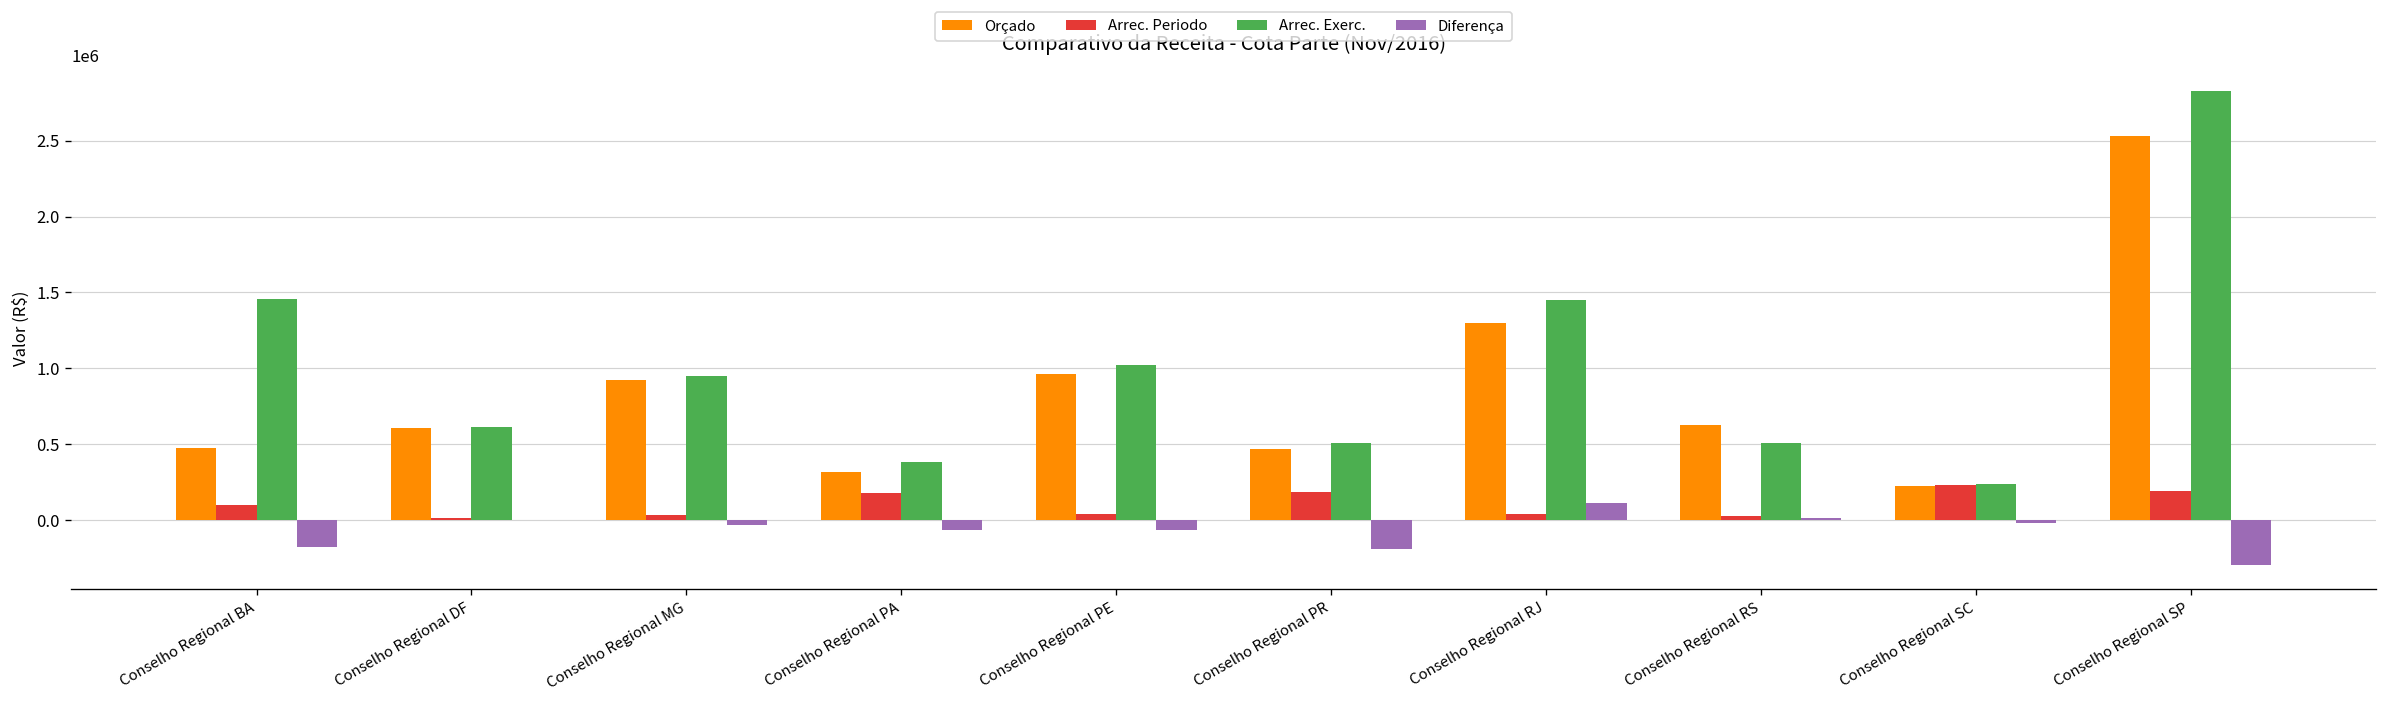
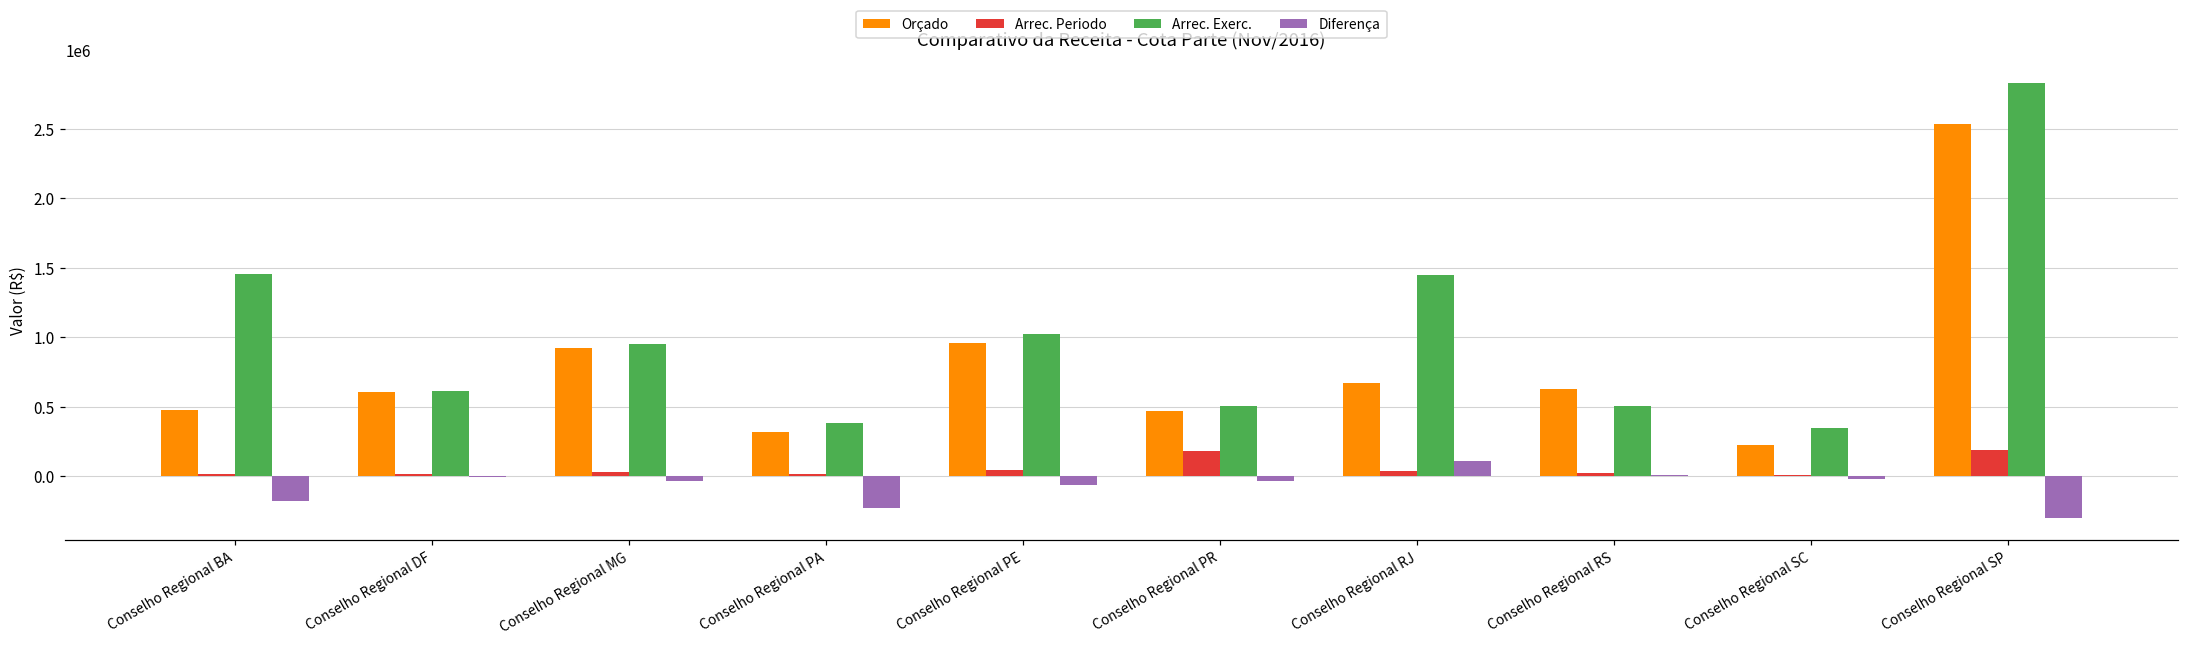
Arrec. Periodo, Conselho Regional BA: 100000 -> 20000
Arrec. Periodo, Conselho Regional PA: 180000 -> 20000
Diferença, Conselho Regional PA: -60000 -> -230000
Diferença, Conselho Regional PR: -190000 -> -40000
Orçado, Conselho Regional RJ: 1300000 -> 670000
Arrec. Periodo, Conselho Regional SC: 230000 -> 10000
Arrec. Exerc., Conselho Regional SC: 230000 -> 350000
